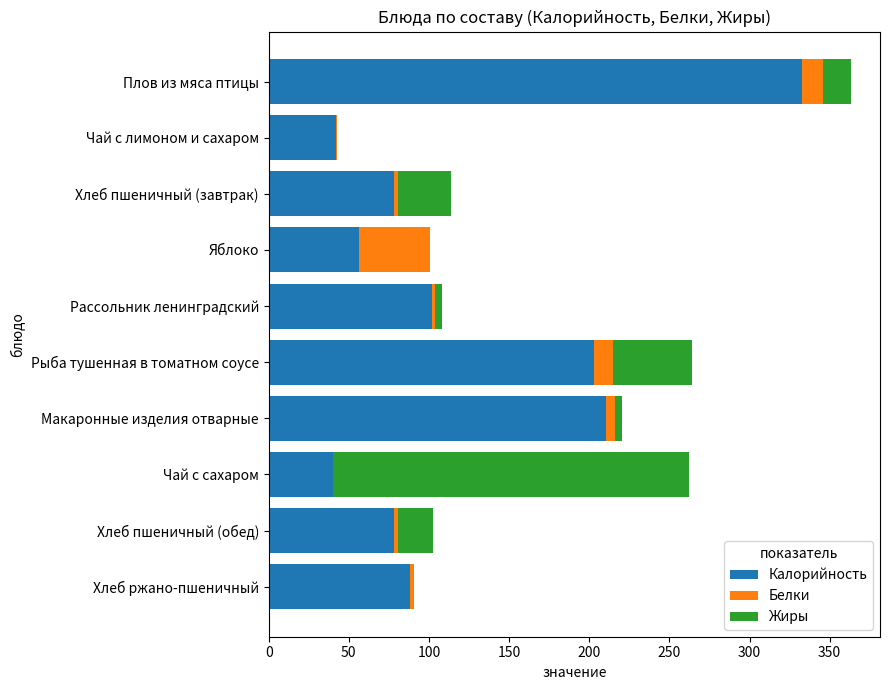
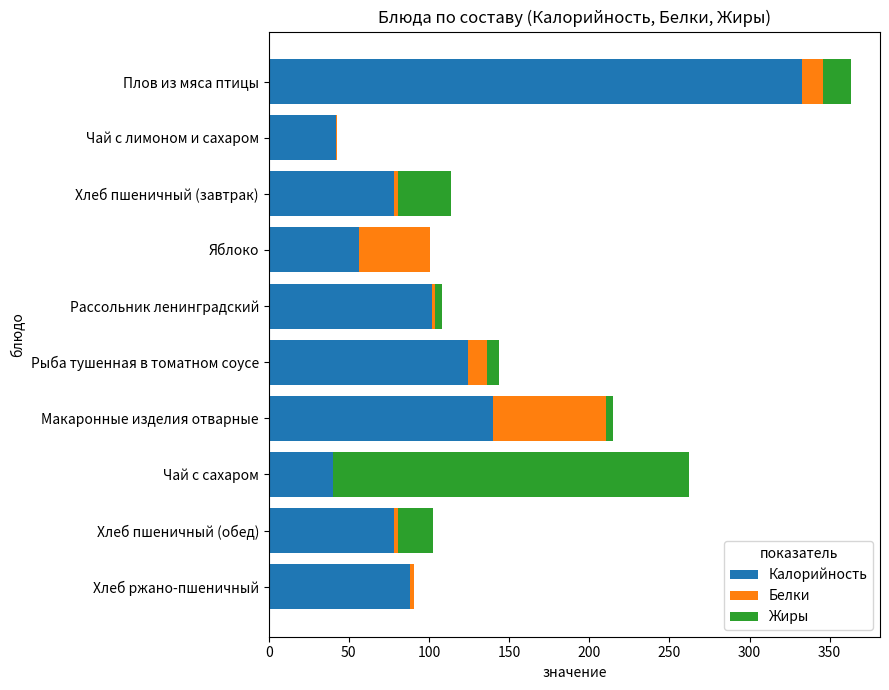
Калорийность, Рыба тушенная в томатном соусе: 203 -> 125
Жиры, Рыба тушенная в томатном соусе: 49 -> 7
Калорийность, Макаронные изделия отварные: 211 -> 140
Белки, Макаронные изделия отварные: 6 -> 70
